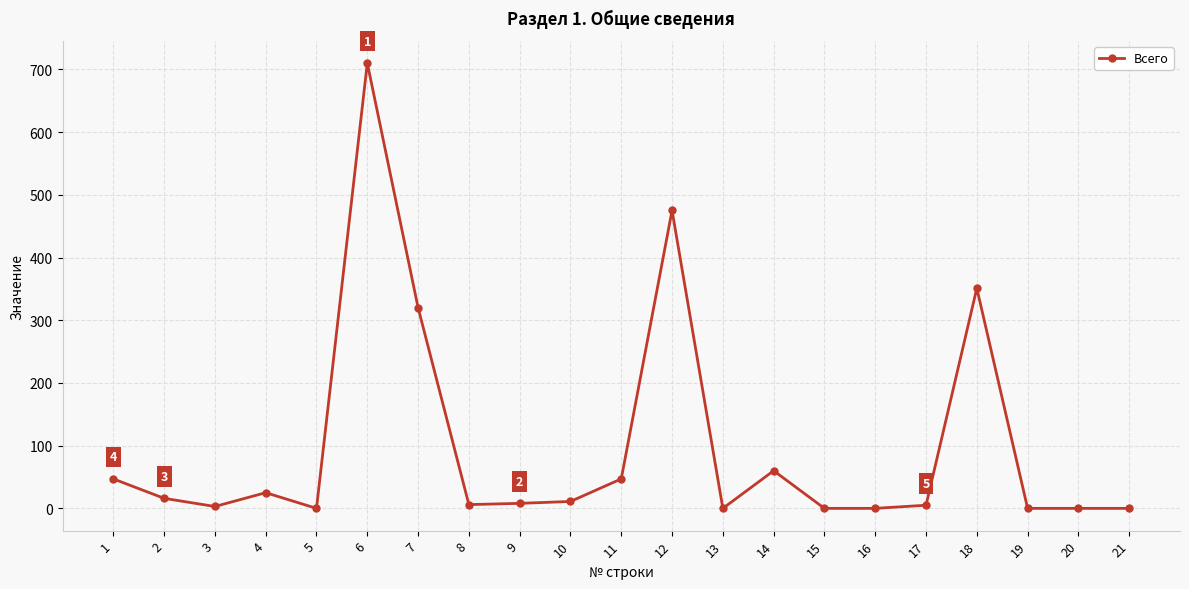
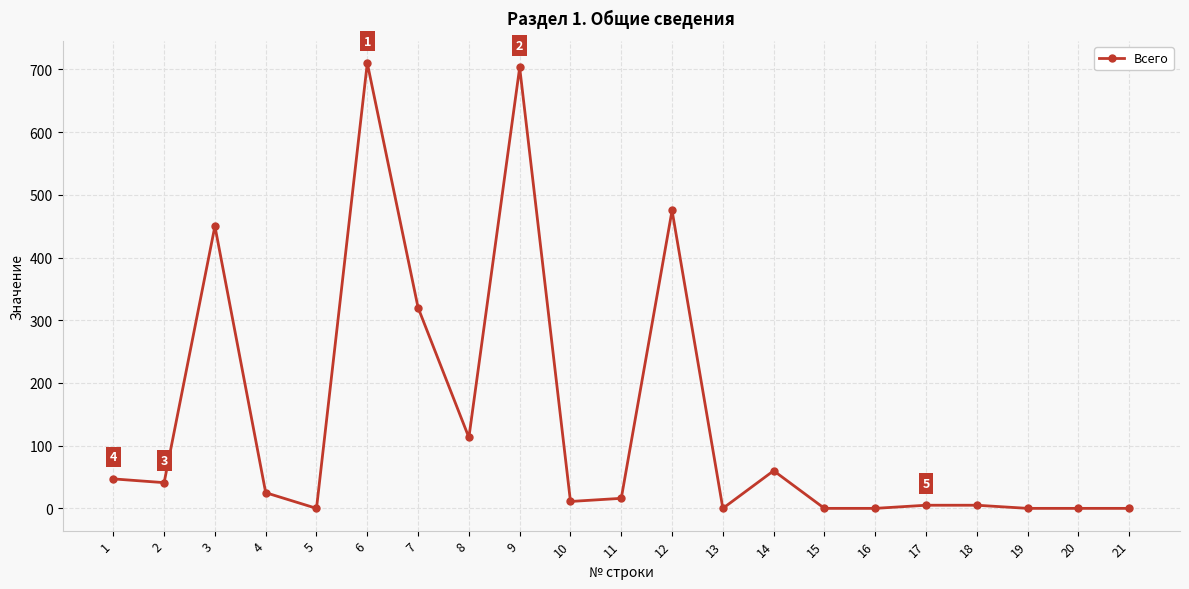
2: 20 -> 40
3: 0 -> 450
8: 10 -> 110
9: 10 -> 700
11: 50 -> 20
18: 350 -> 10
